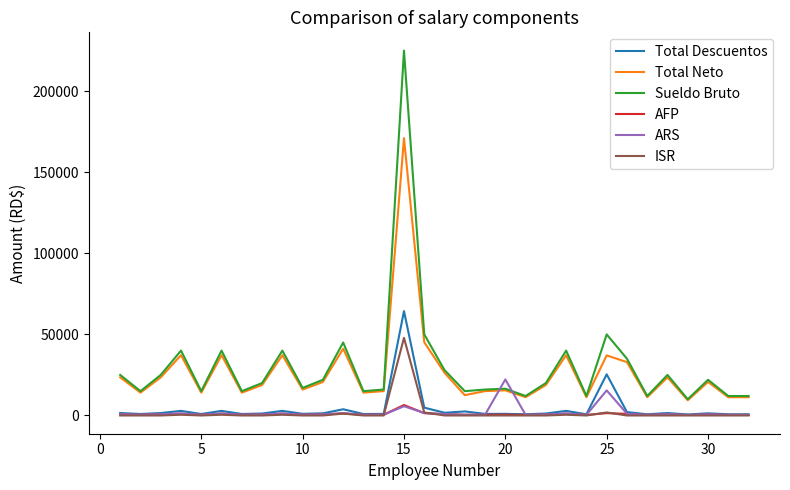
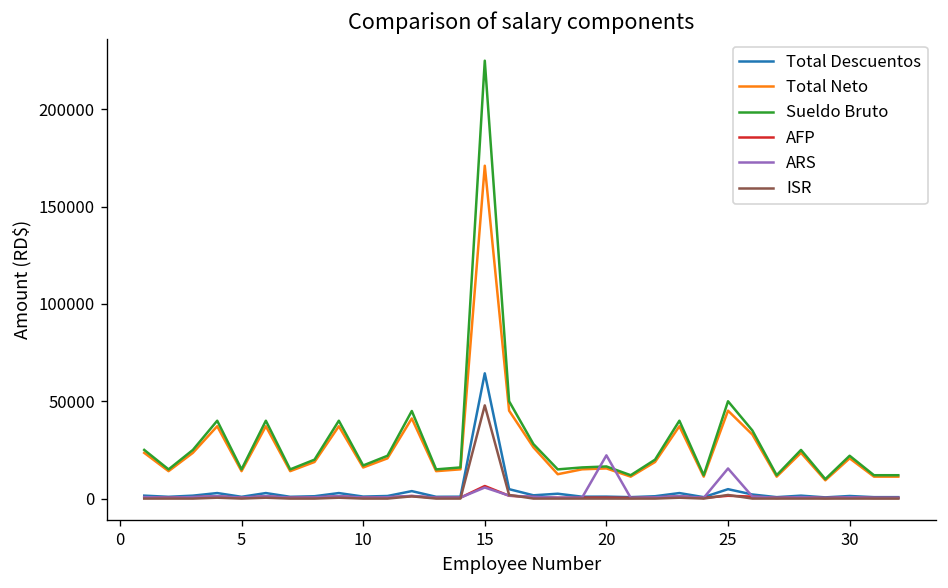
Total Descuentos, 25: 25000 -> 5000
Total Neto, 25: 37000 -> 45000
